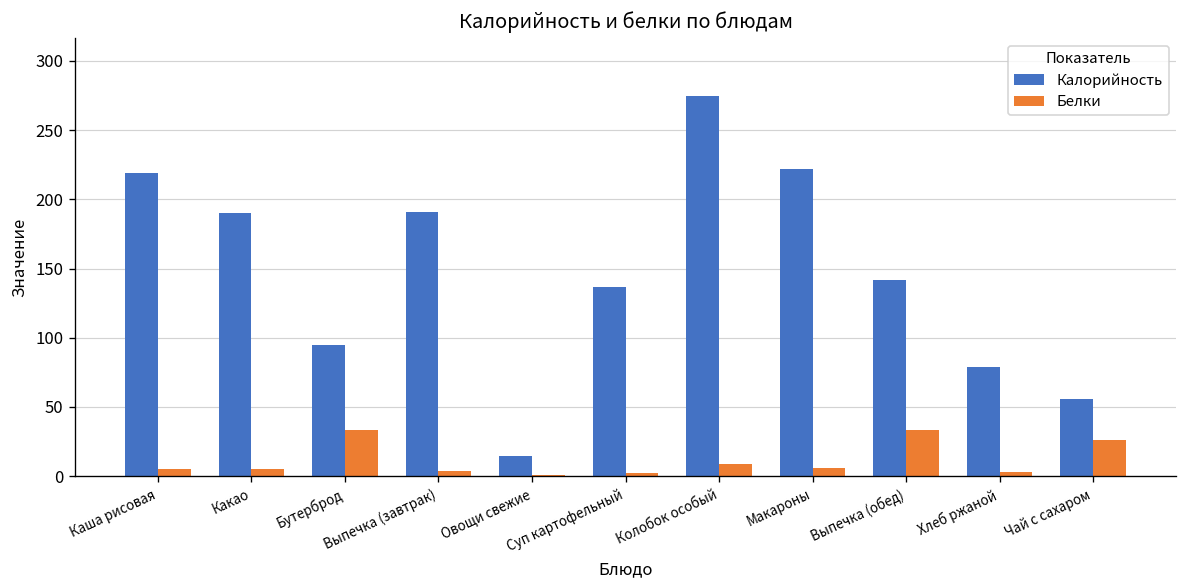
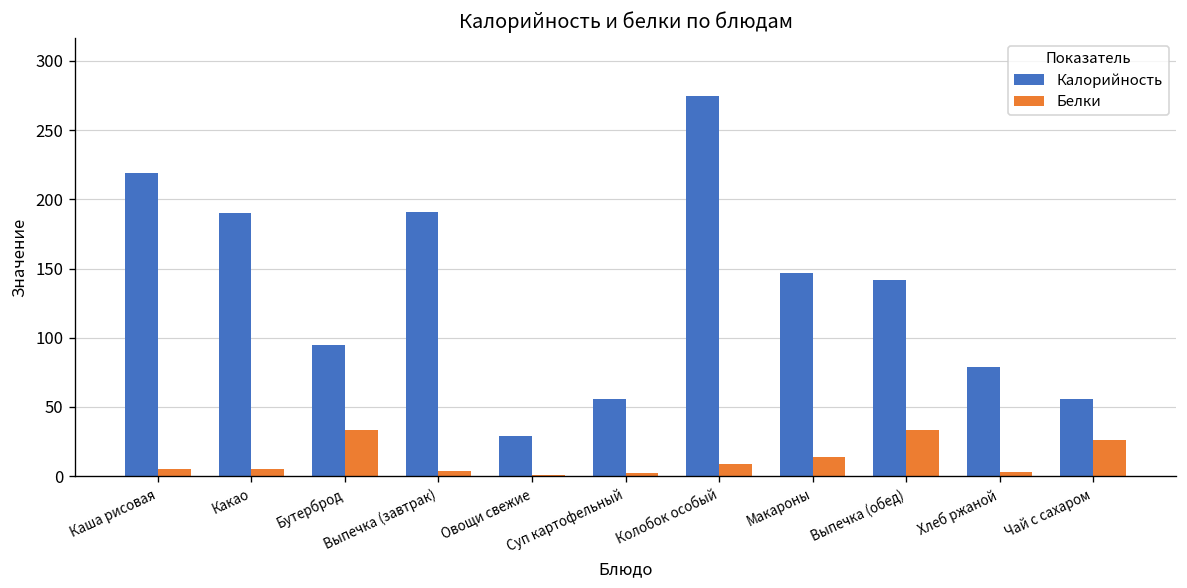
Калорийность, Овощи свежие: 14 -> 29
Калорийность, Суп картофельный: 137 -> 56
Калорийность, Макароны: 222 -> 147
Белки, Макароны: 6 -> 14
